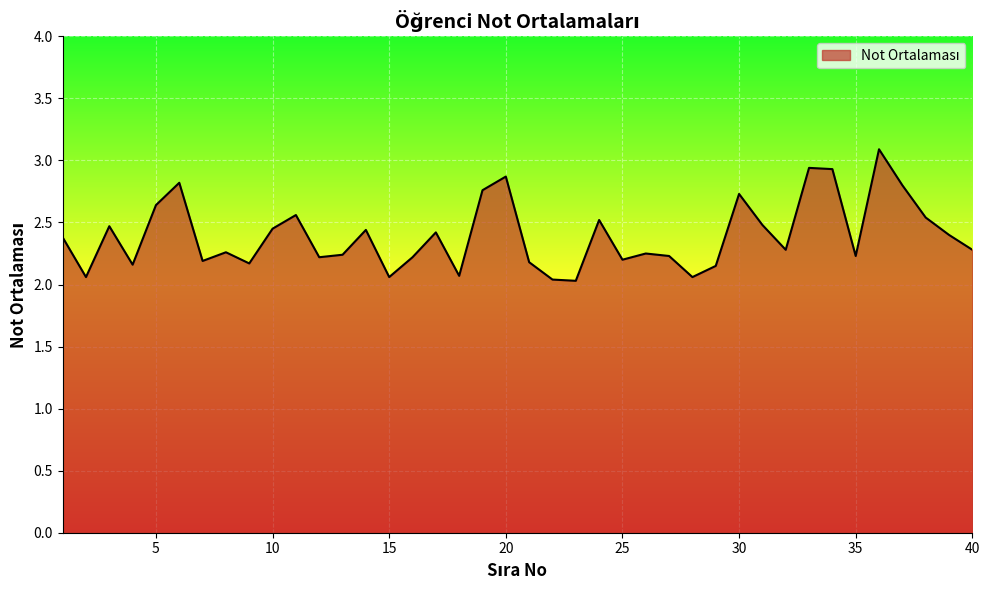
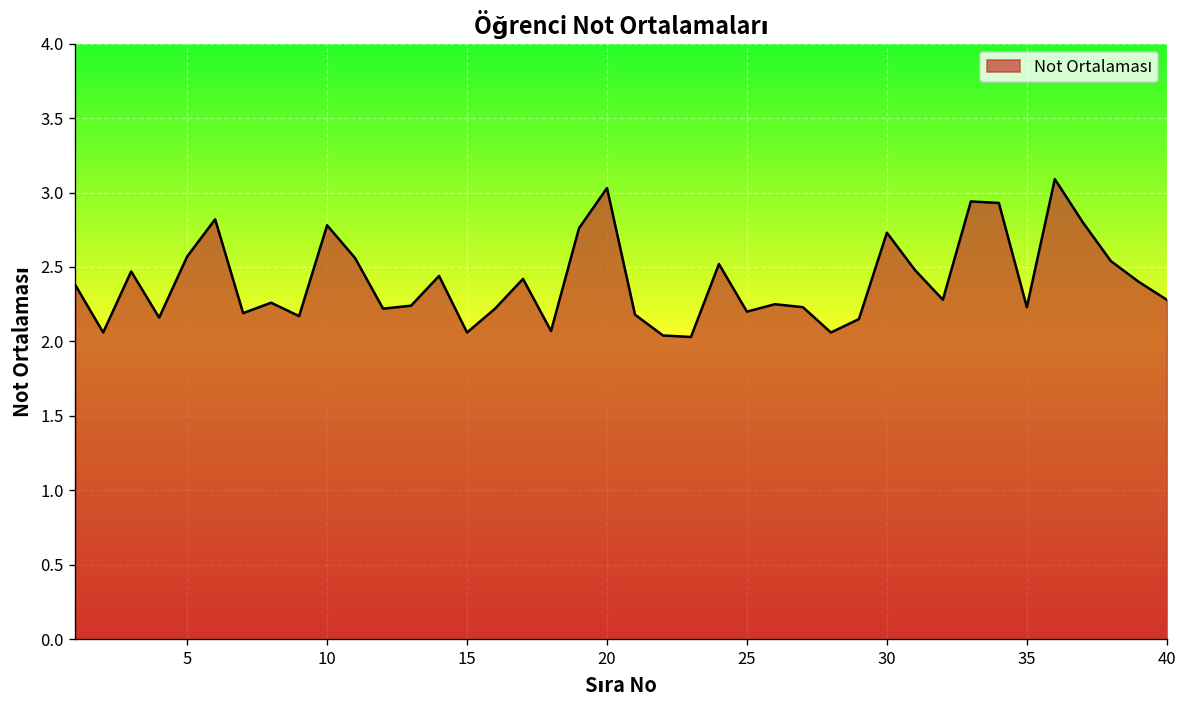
5: 2.64 -> 2.57
10: 2.45 -> 2.78
20: 2.87 -> 3.03
